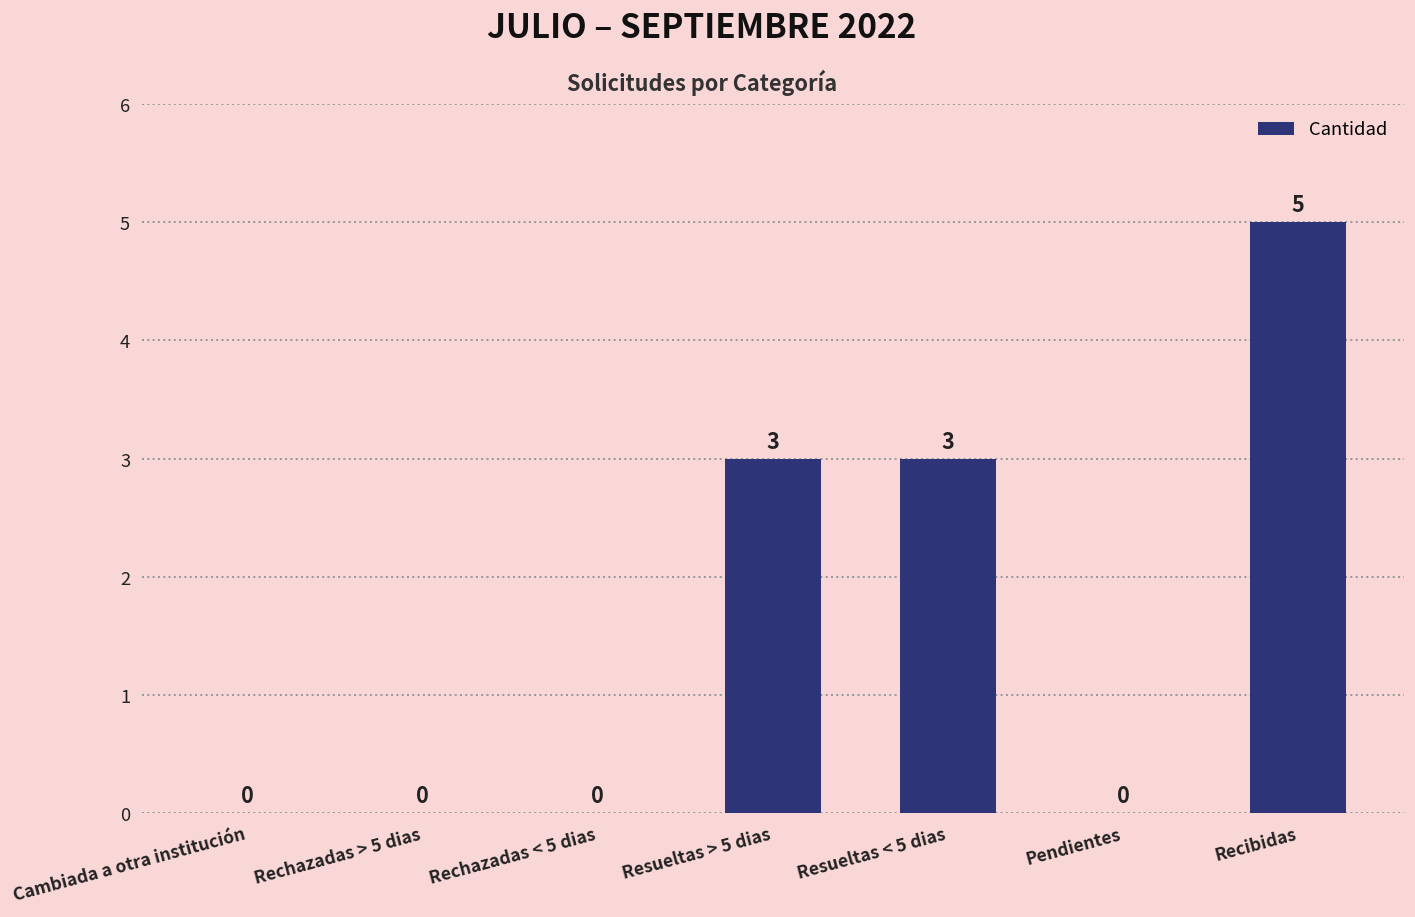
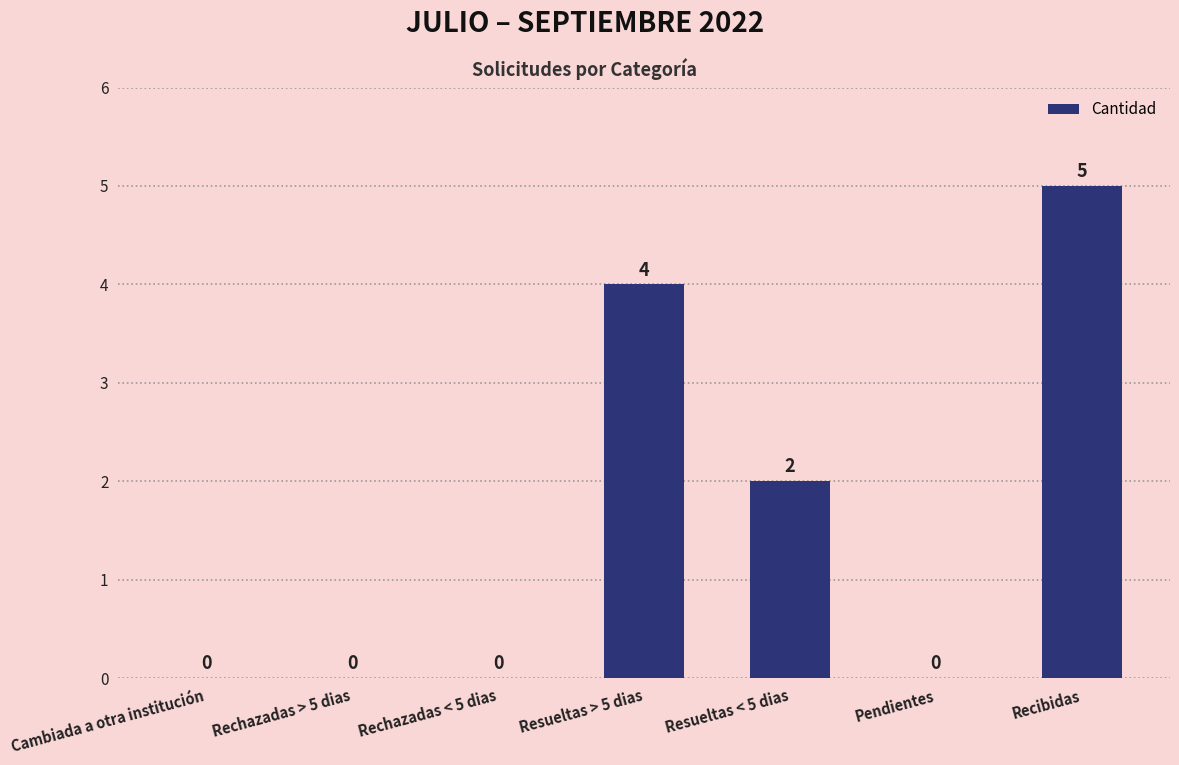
Resueltas > 5 dias: 3 -> 4
Resueltas < 5 dias: 3 -> 2
